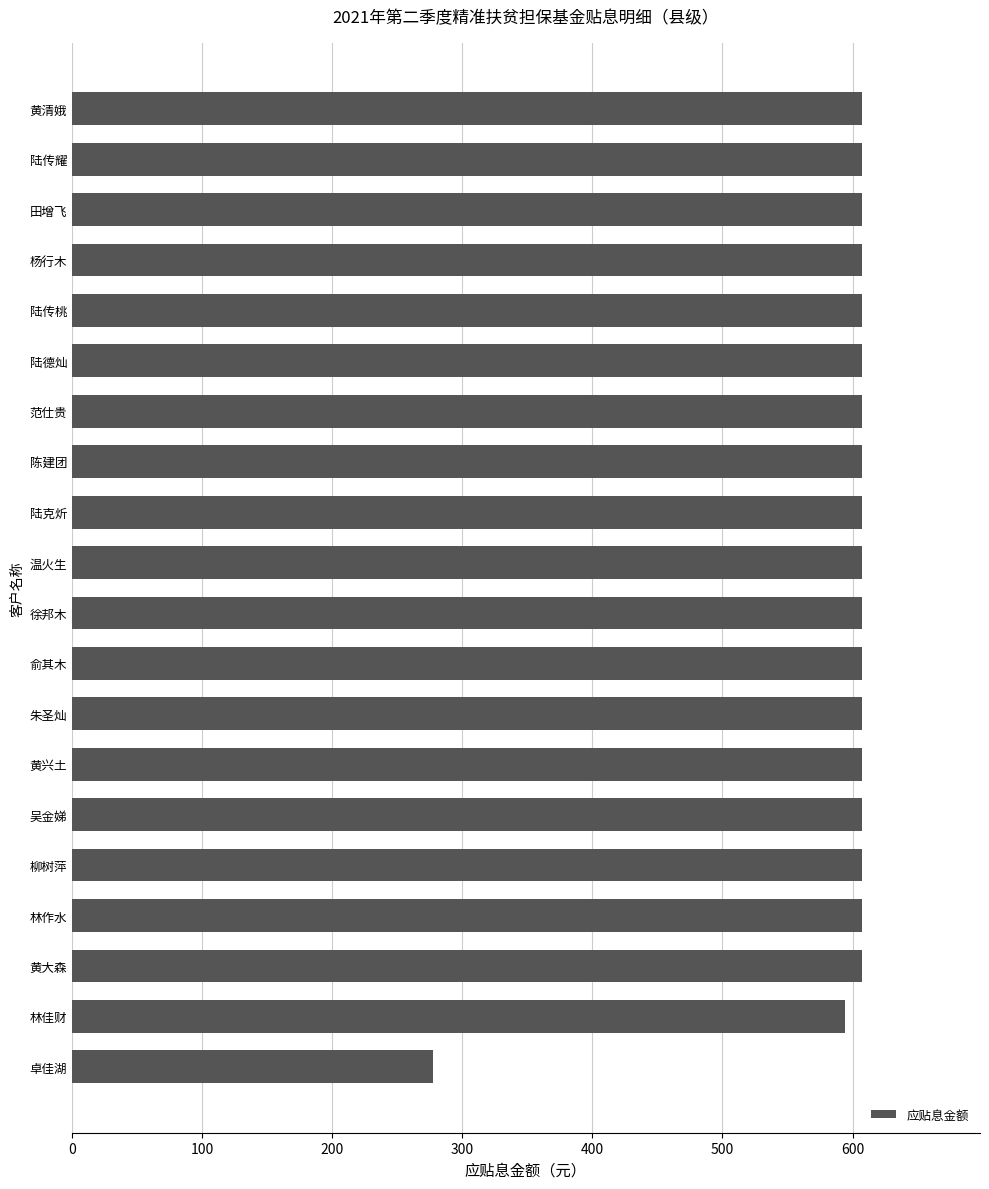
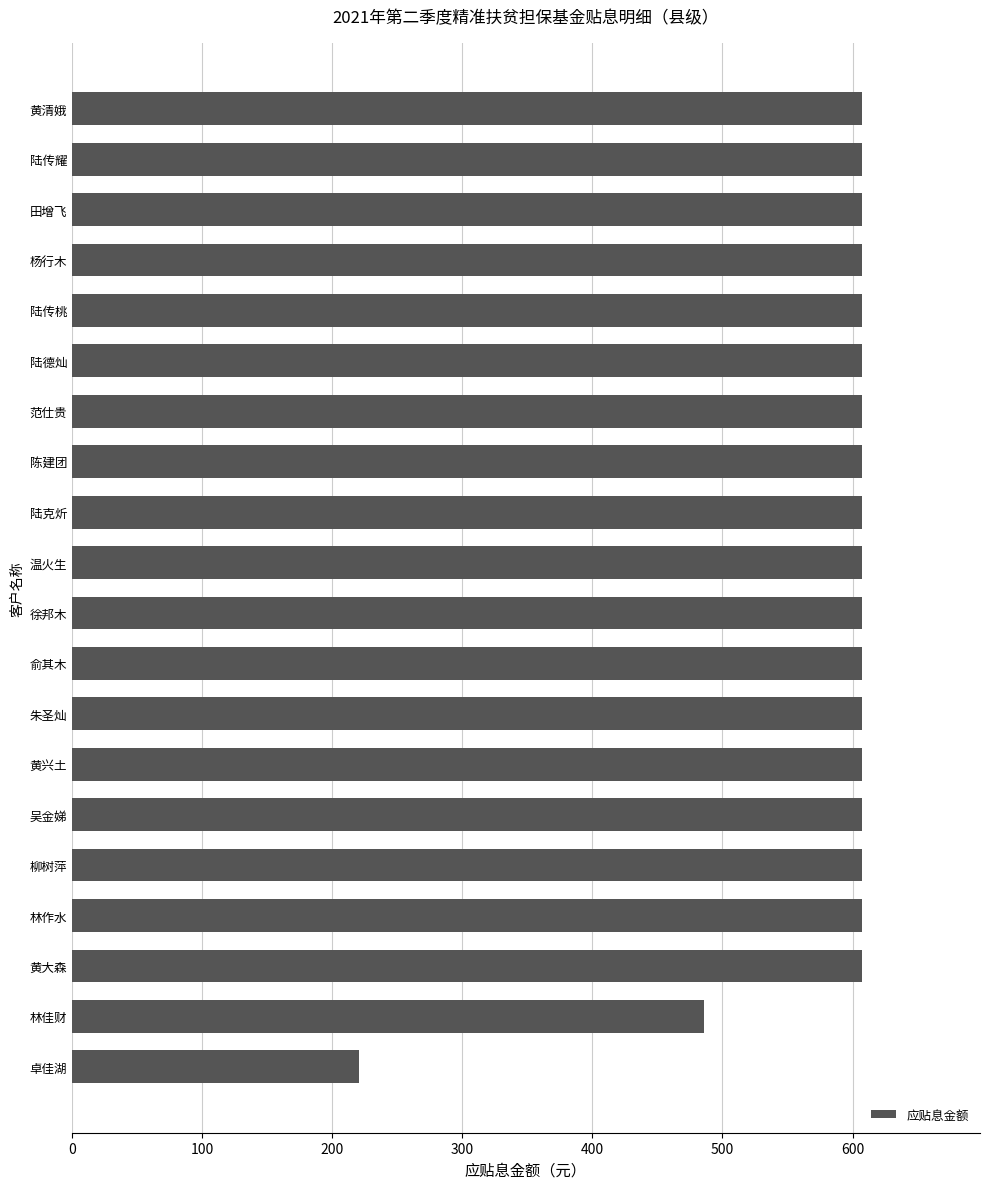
林佳财: 594 -> 486
卓佳湖: 278 -> 221
